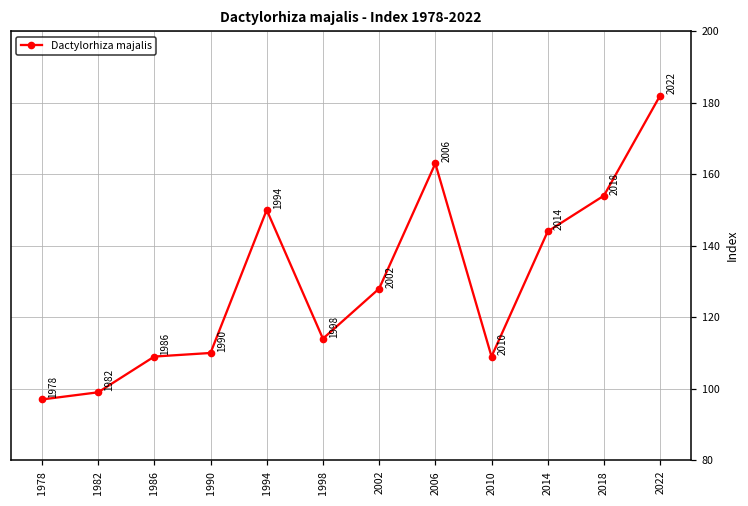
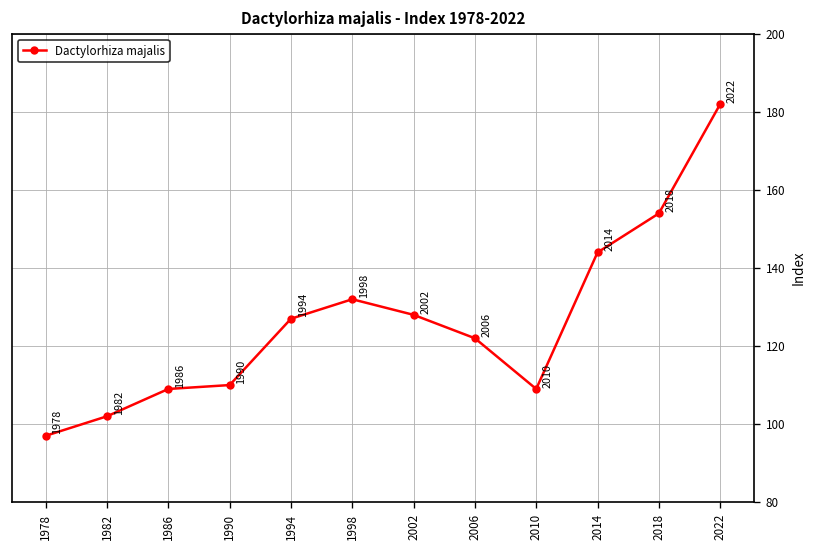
1982: 99 -> 102
1994: 150 -> 127
1998: 114 -> 132
2006: 163 -> 122
